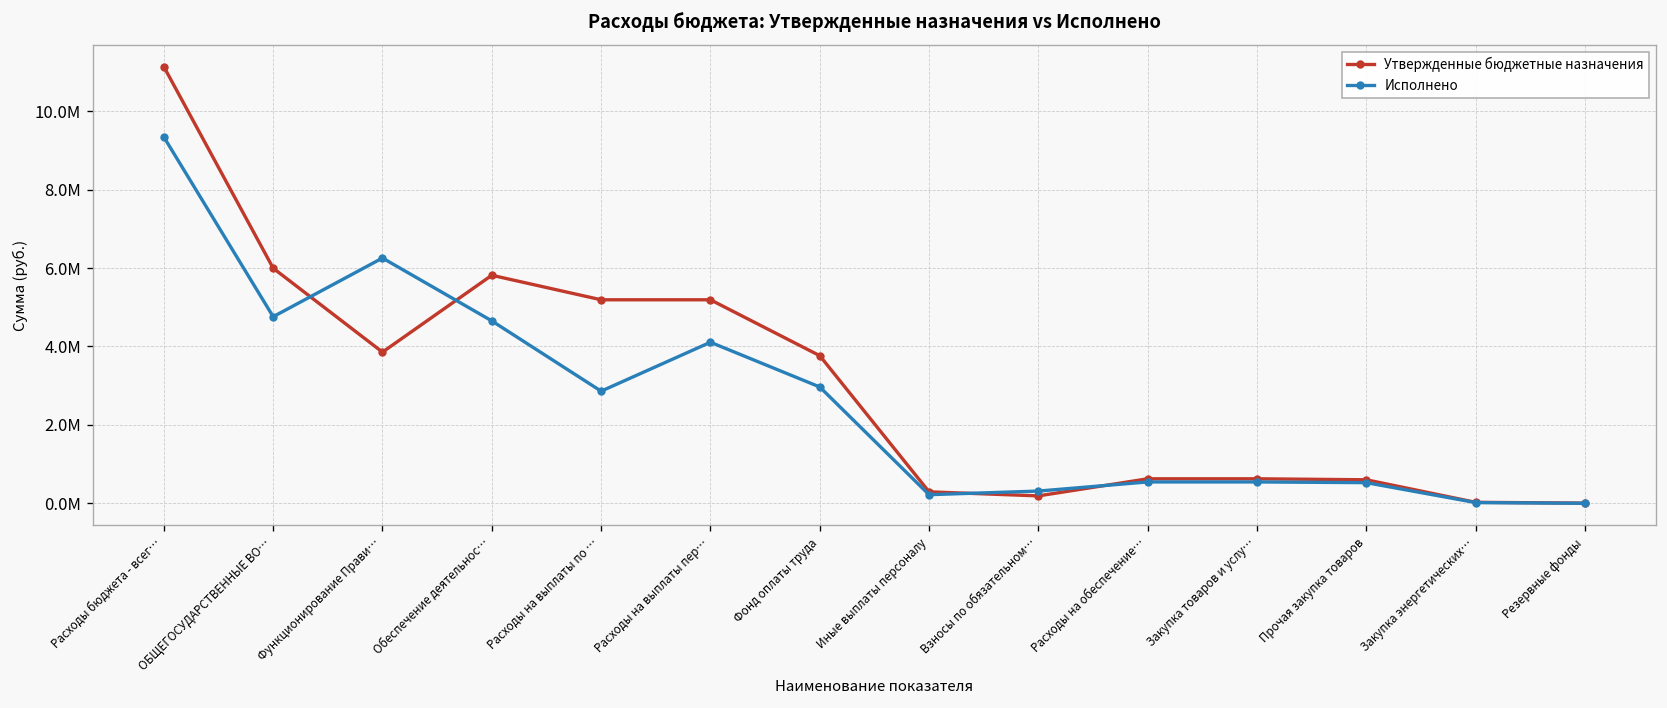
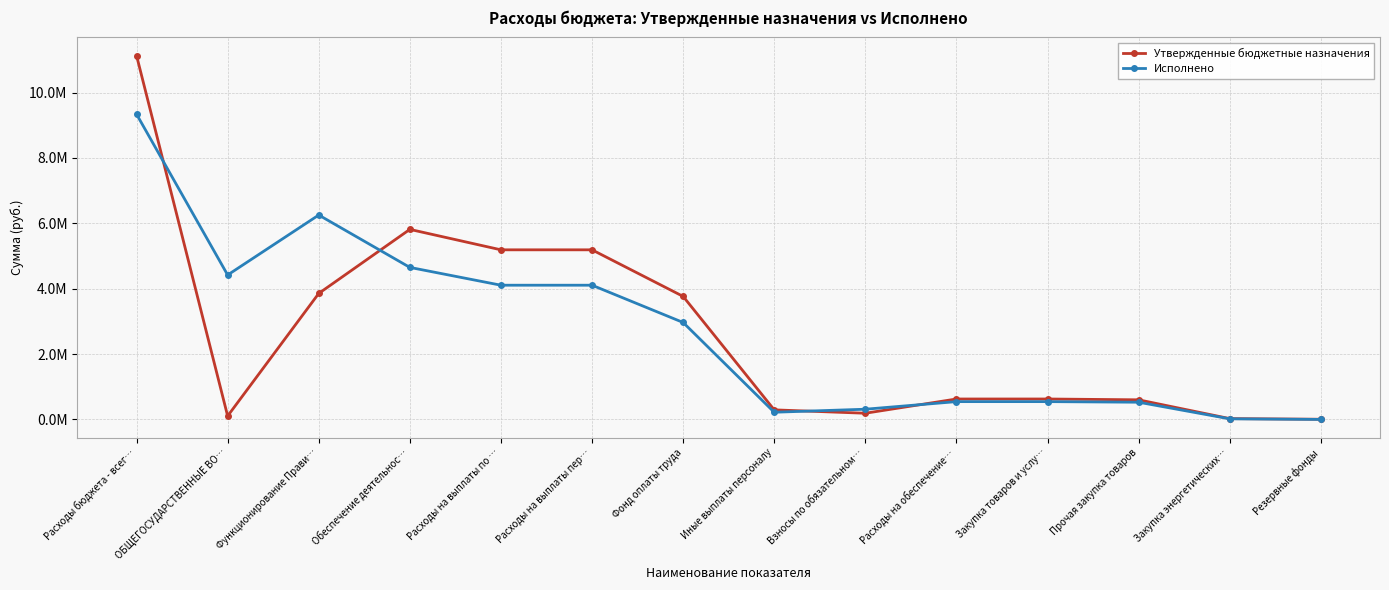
Утвержденные бюджетные назначения, ОБЩЕГОСУДАРСТВЕННЫЕ ВО…: 6000000 -> 100000
Исполнено, ОБЩЕГОСУДАРСТВЕННЫЕ ВО…: 4800000 -> 4400000
Исполнено, Расходы на выплаты по …: 2900000 -> 4100000
